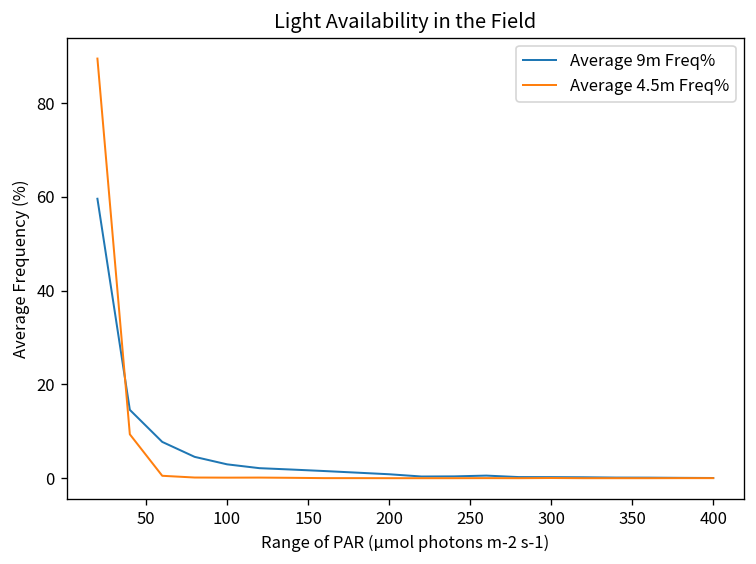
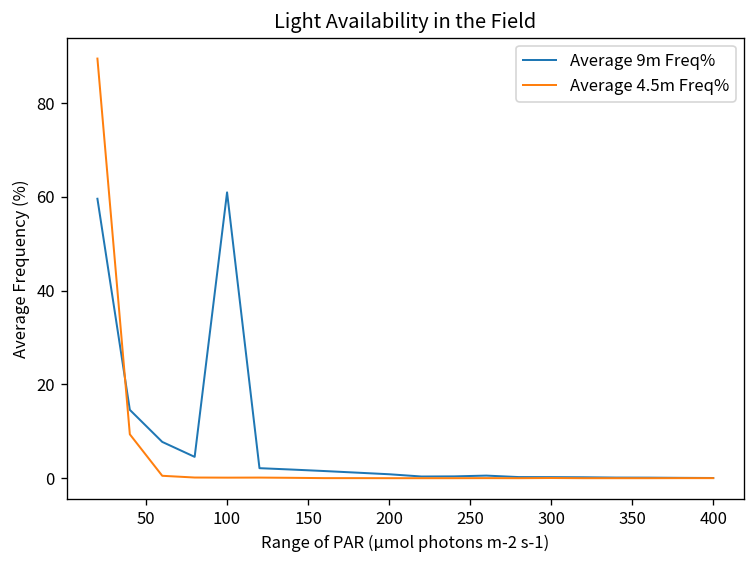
Average 9m Freq%, 100: 3 -> 61
